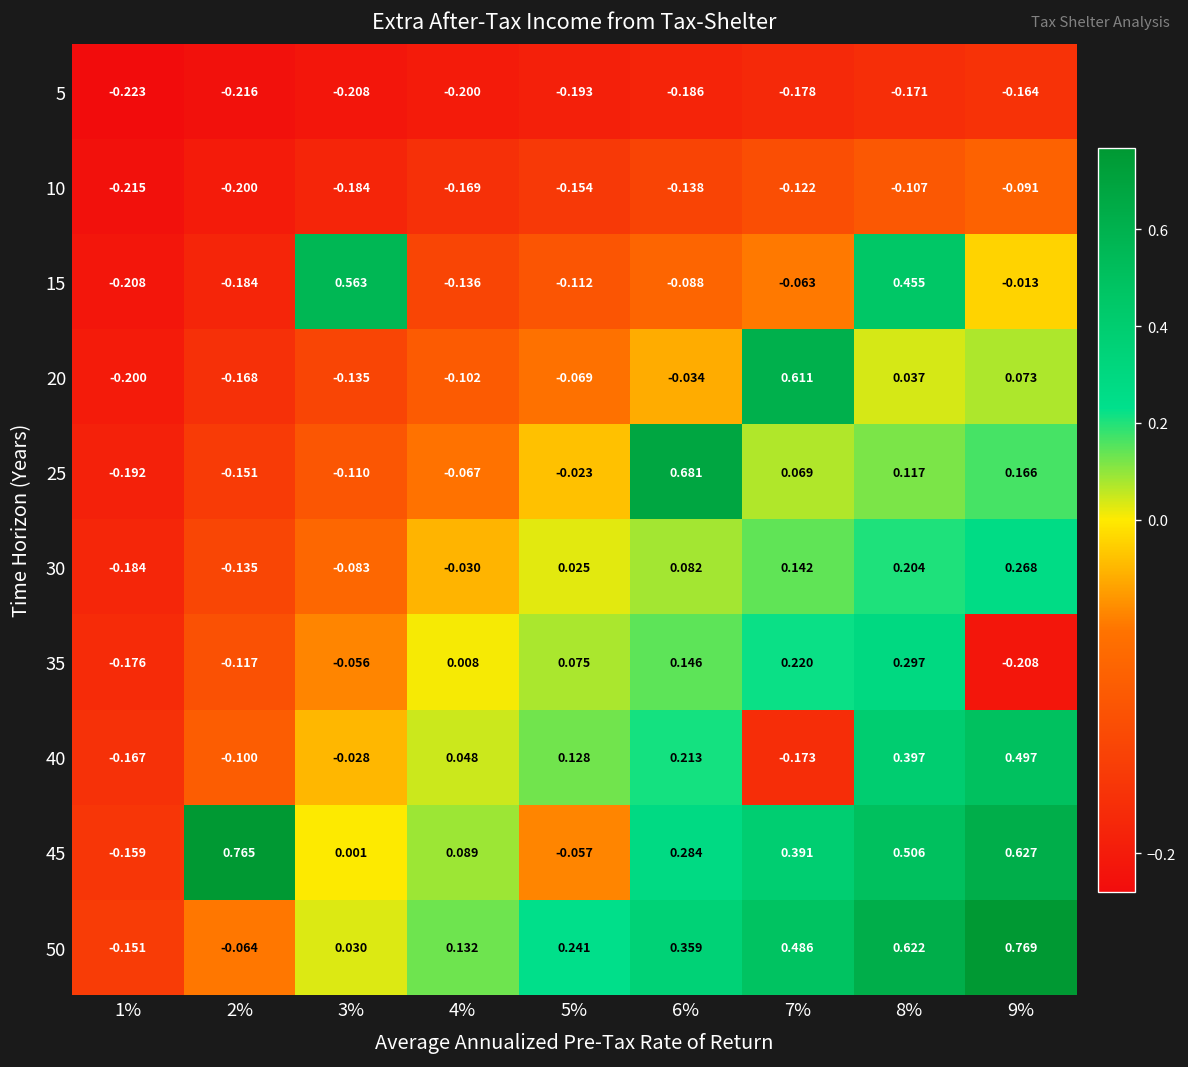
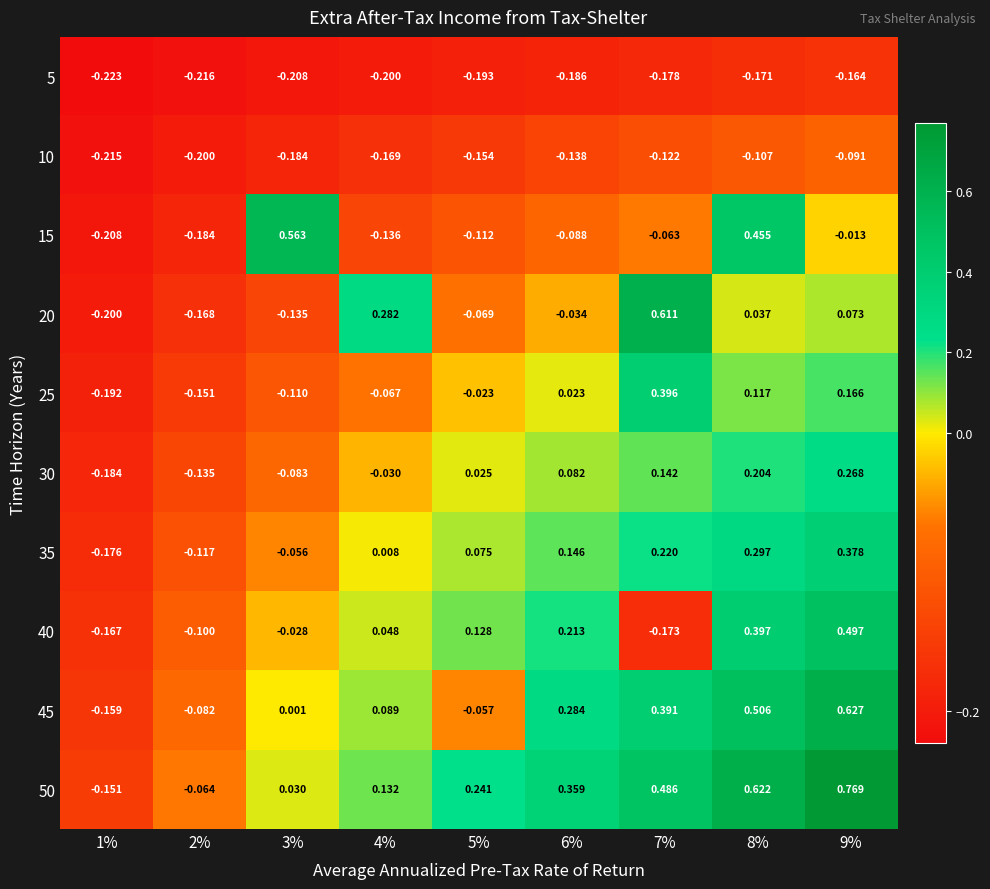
20, 4%: -0.102 -> 0.282
25, 6%: 0.681 -> 0.023
25, 7%: 0.069 -> 0.396
35, 9%: -0.208 -> 0.378
45, 2%: 0.765 -> -0.082
